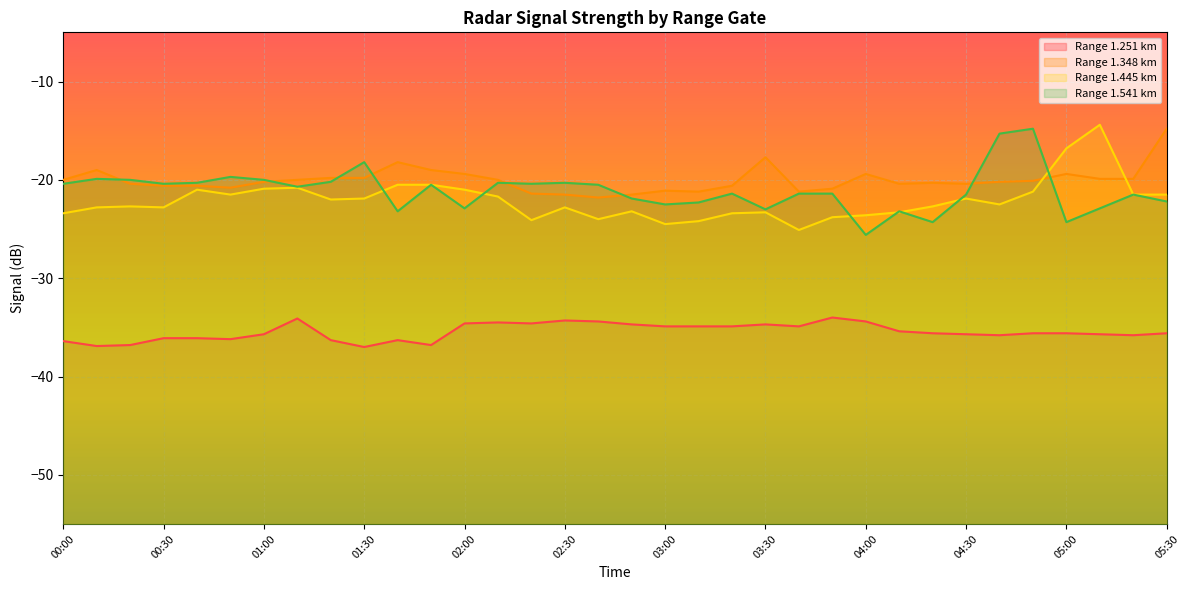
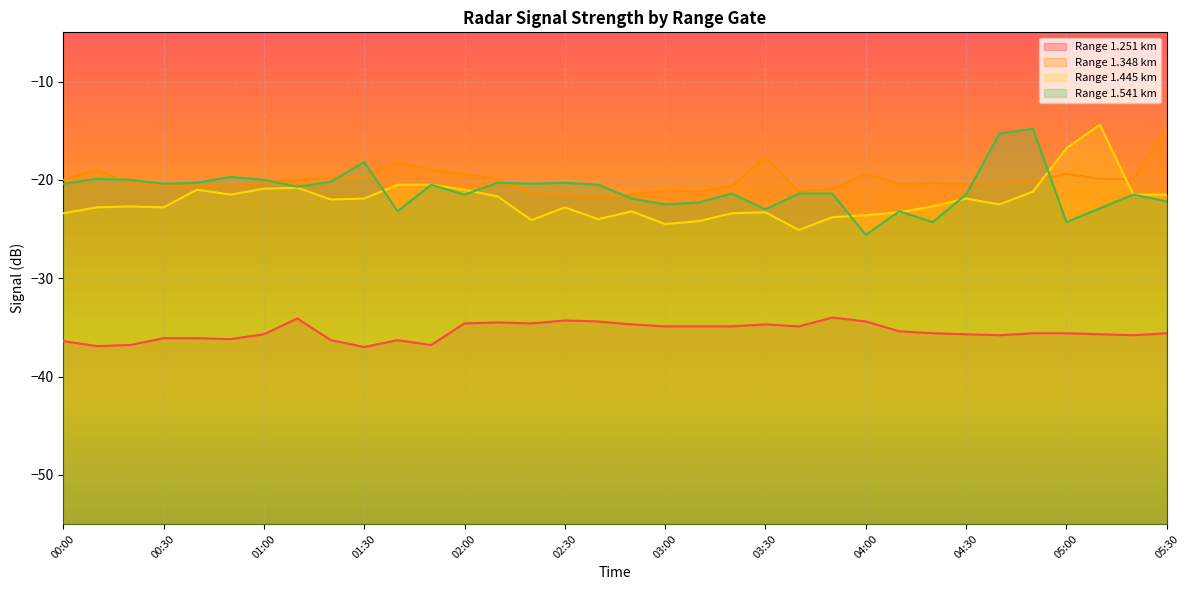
Range 1.541 km, 02:00: -23 -> -22
